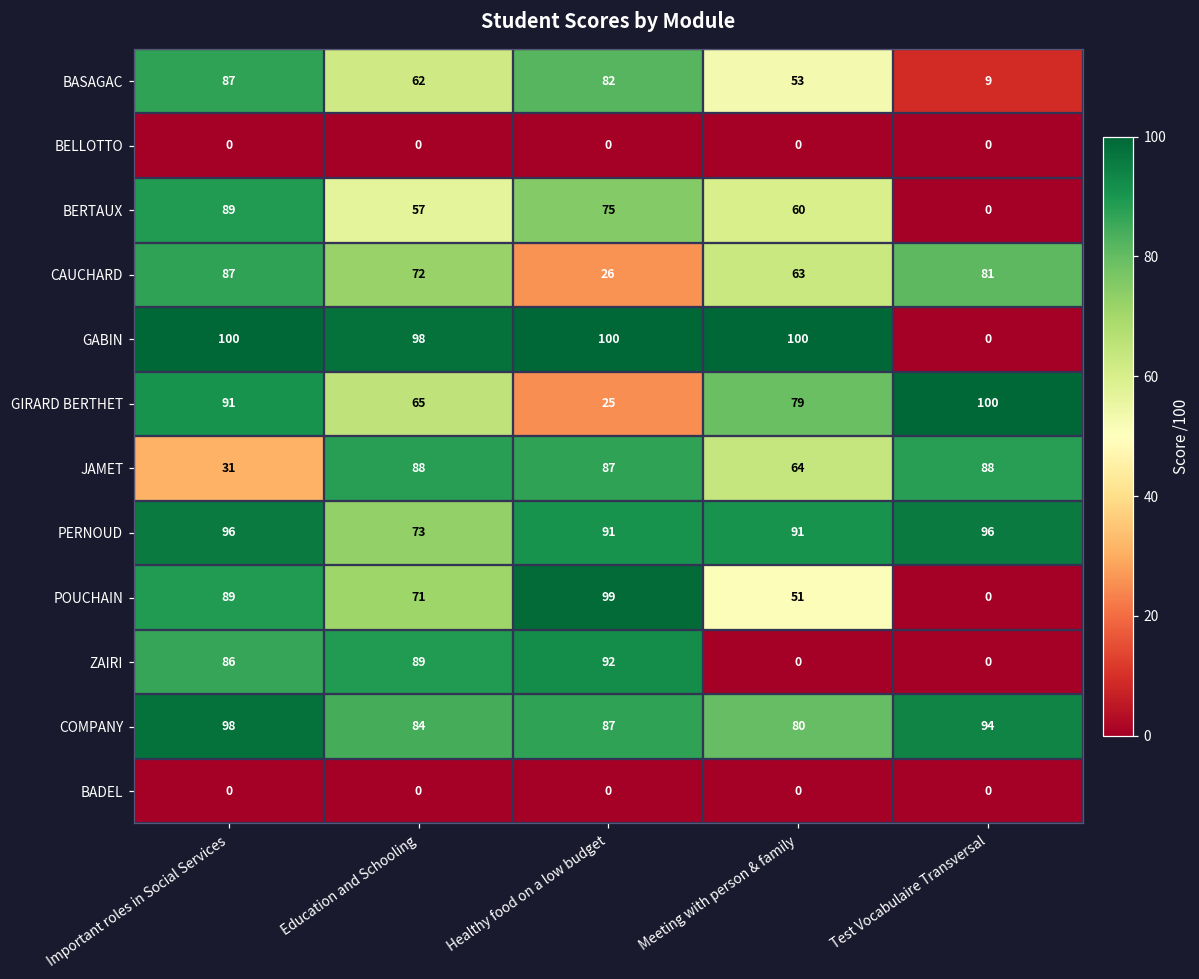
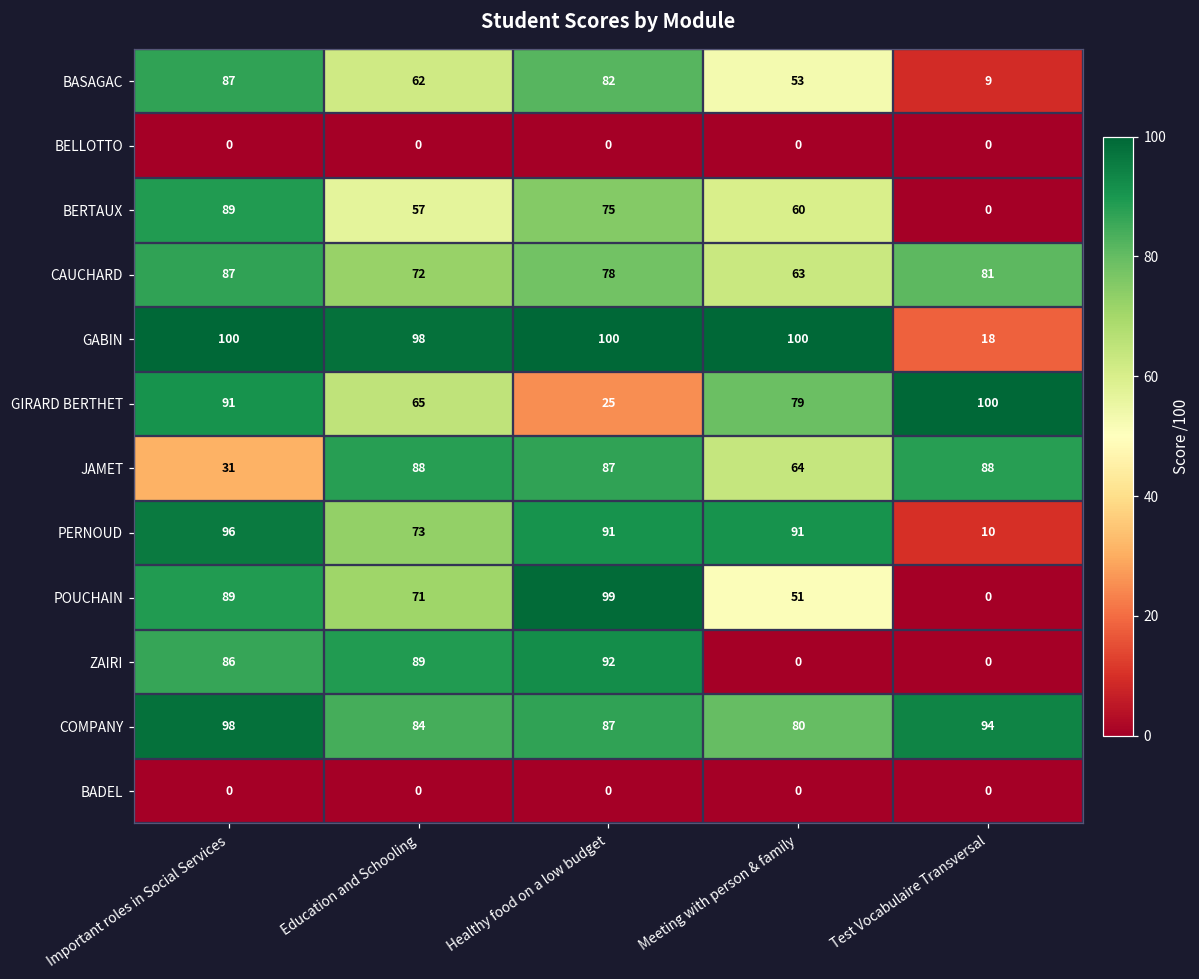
CAUCHARD, Healthy food on a low budget: 26 -> 78
GABIN, Test Vocabulaire Transversal: 0 -> 18
PERNOUD, Test Vocabulaire Transversal: 96 -> 10
